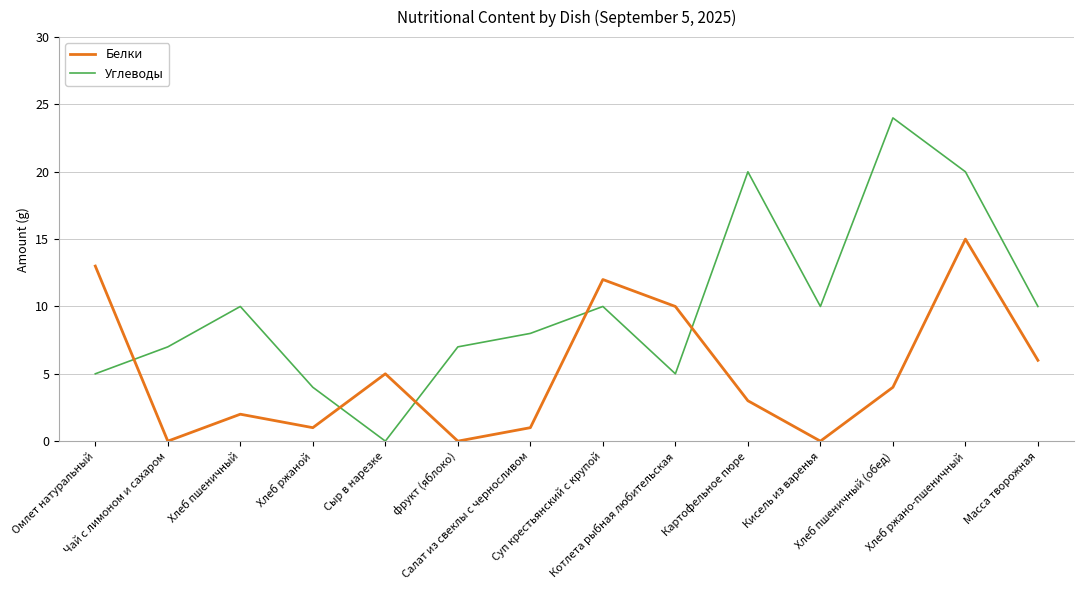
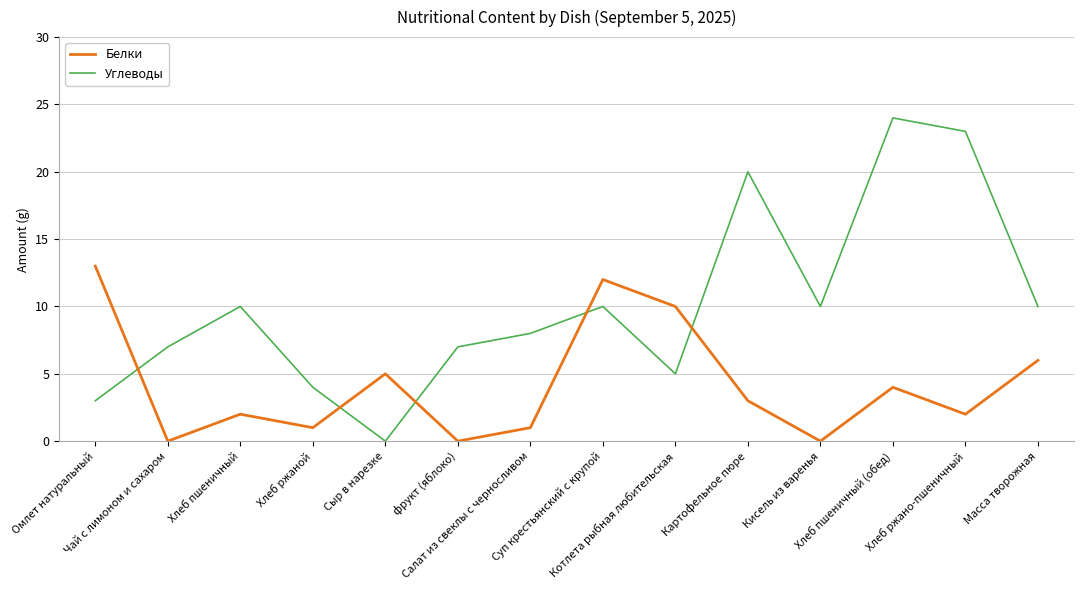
Углеводы, Омлет натуральный: 5 -> 3
Белки, Хлеб ржано-пшеничный: 15 -> 2
Углеводы, Хлеб ржано-пшеничный: 20 -> 23
